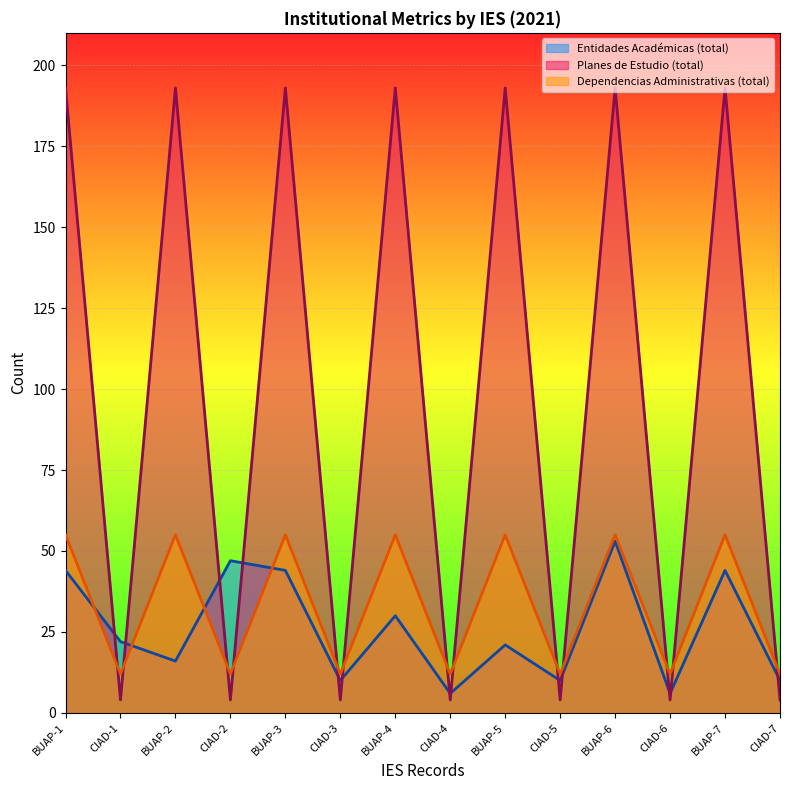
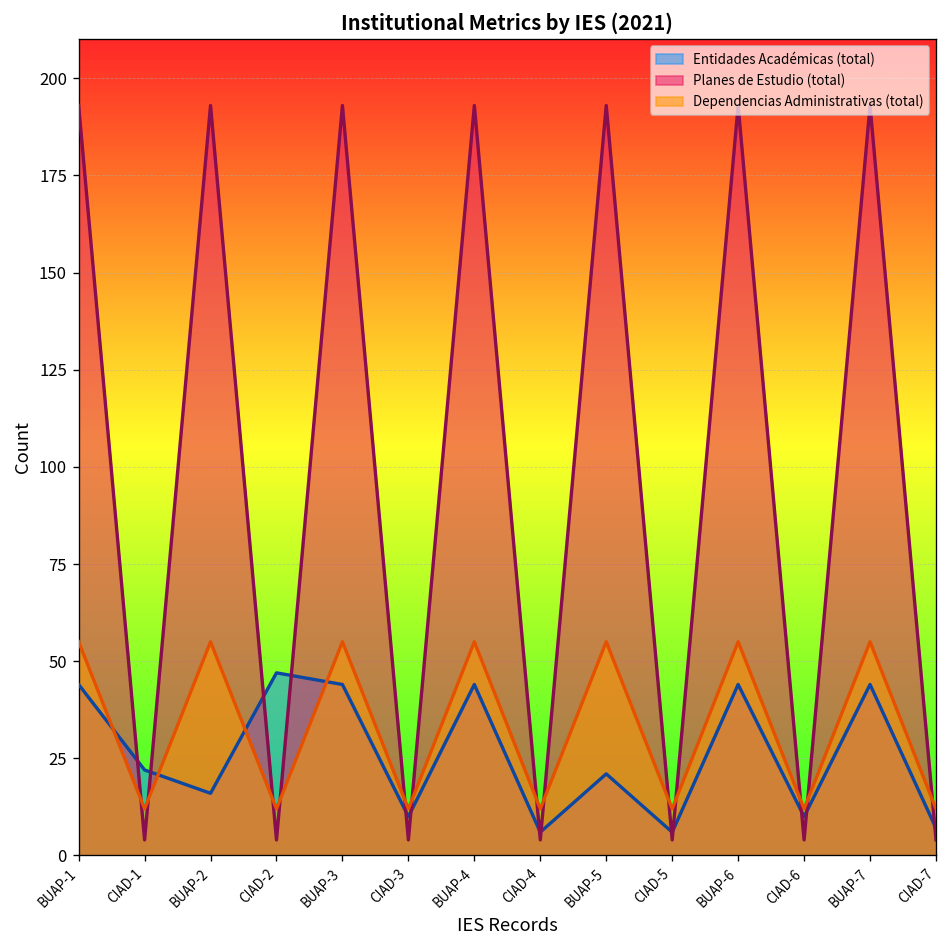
Entidades Académicas (total), BUAP-4: 30 -> 44
Entidades Académicas (total), CIAD-5: 10 -> 6
Entidades Académicas (total), BUAP-6: 53 -> 44
Entidades Académicas (total), CIAD-6: 6 -> 10
Entidades Académicas (total), CIAD-7: 10 -> 7
